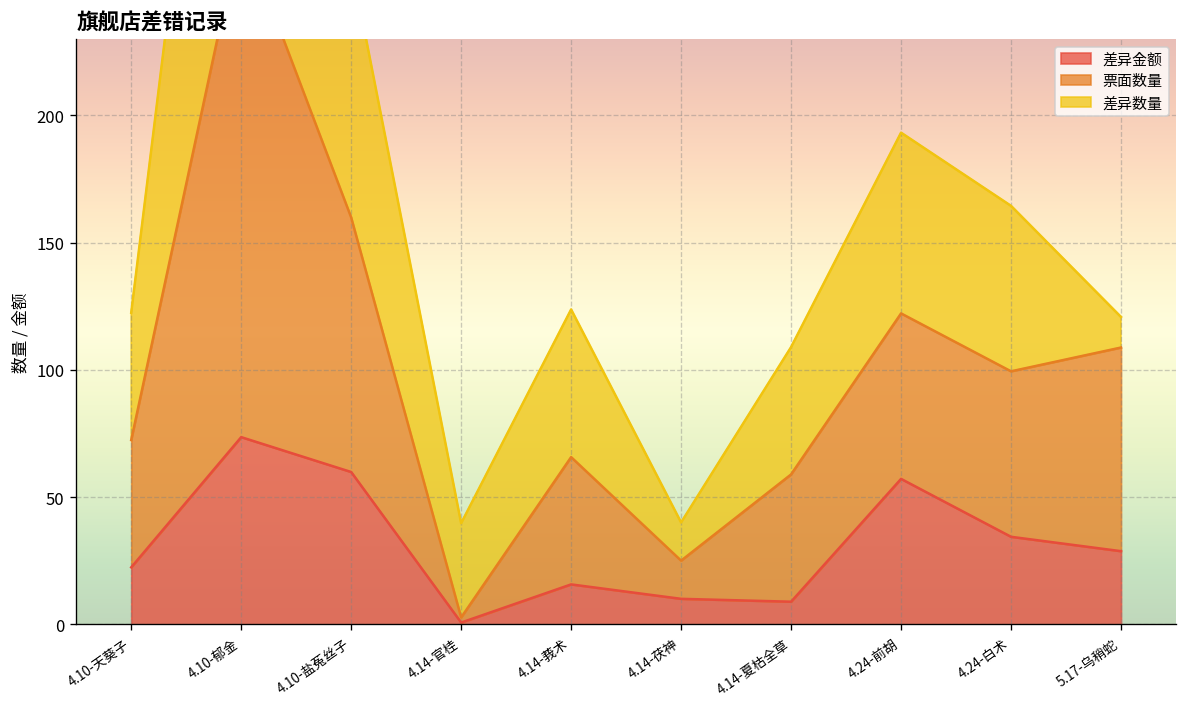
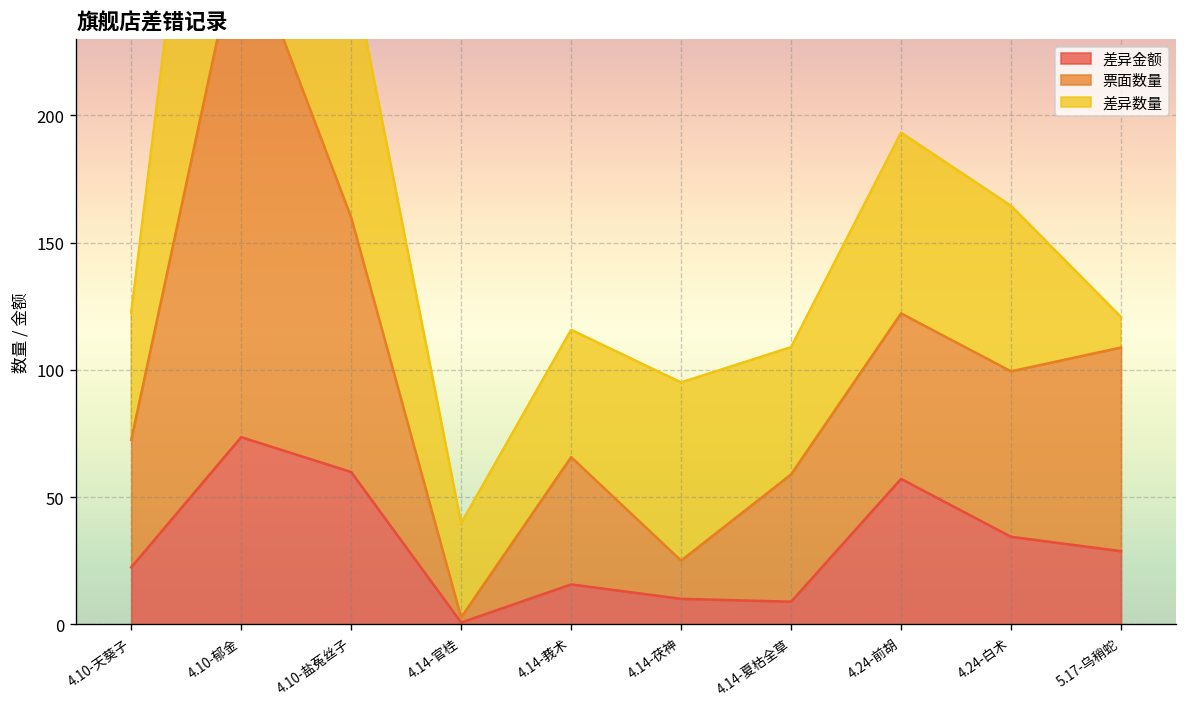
差异数量, 4.14-莪术: 58 -> 50
差异数量, 4.14-茯神: 15 -> 70
